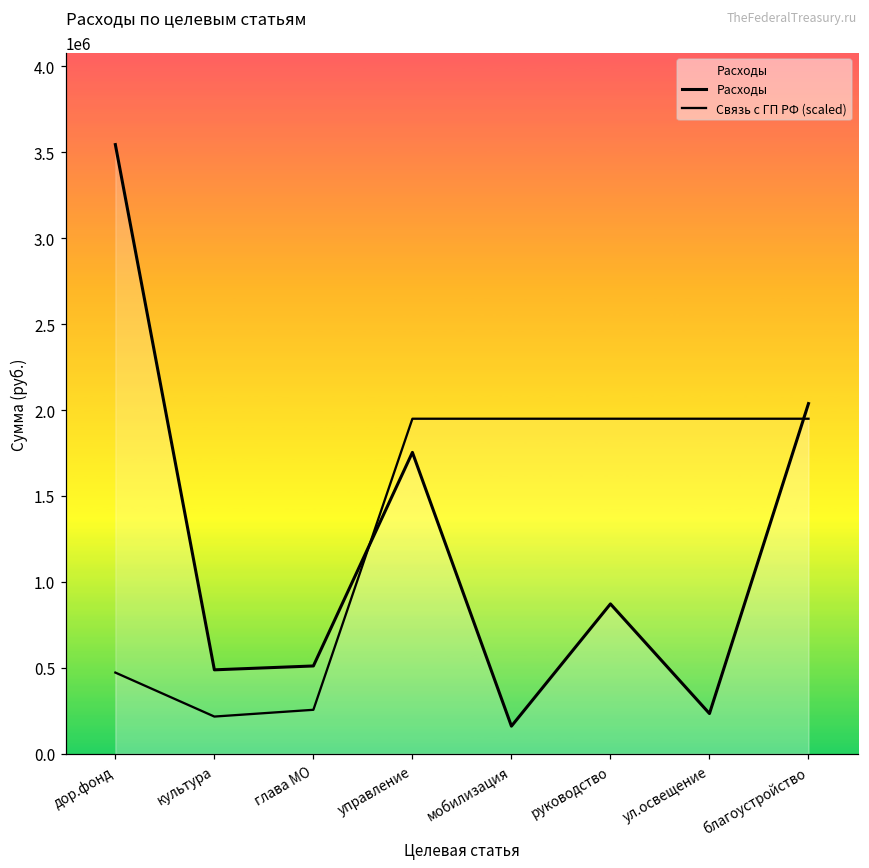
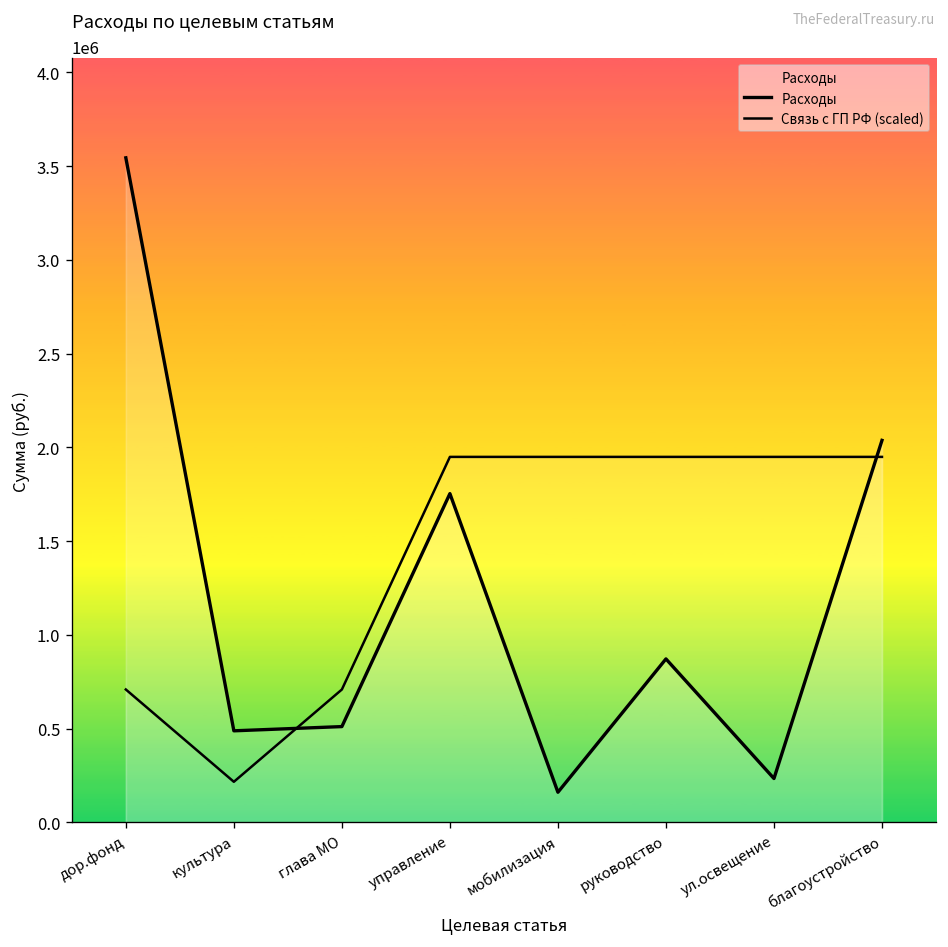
Связь с ГП РФ (scaled), дор.фонд: 470000 -> 710000
Связь с ГП РФ (scaled), глава МО: 260000 -> 710000
